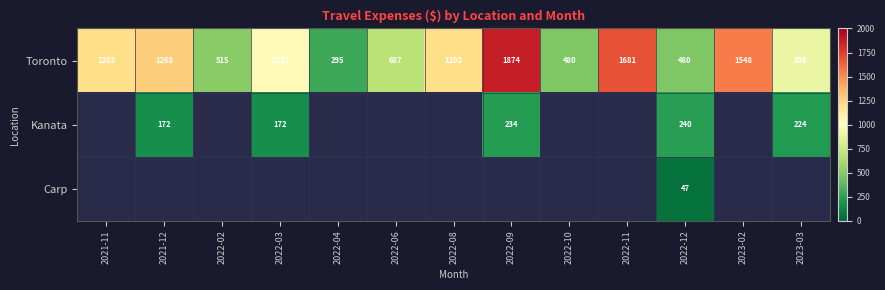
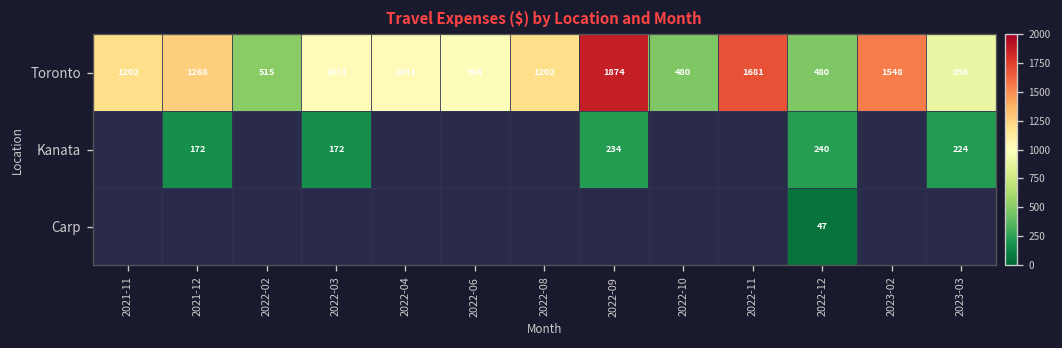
Toronto, 2022-04: 295 -> 1031
Toronto, 2022-06: 687 -> 984
